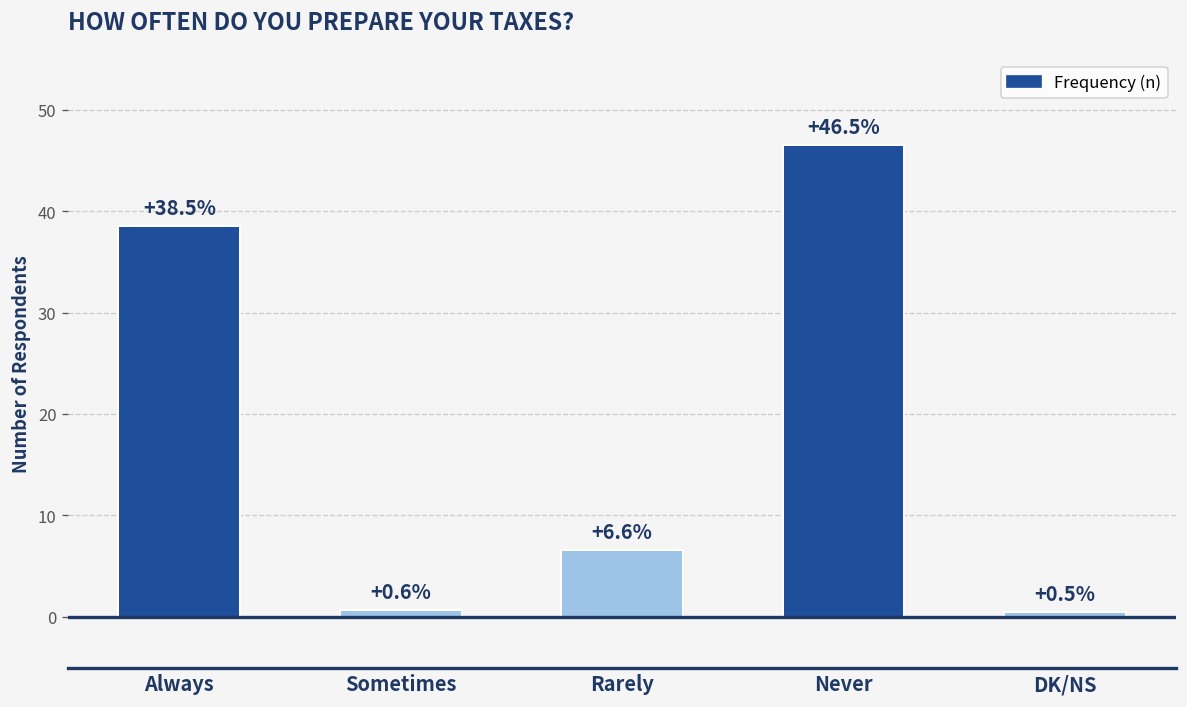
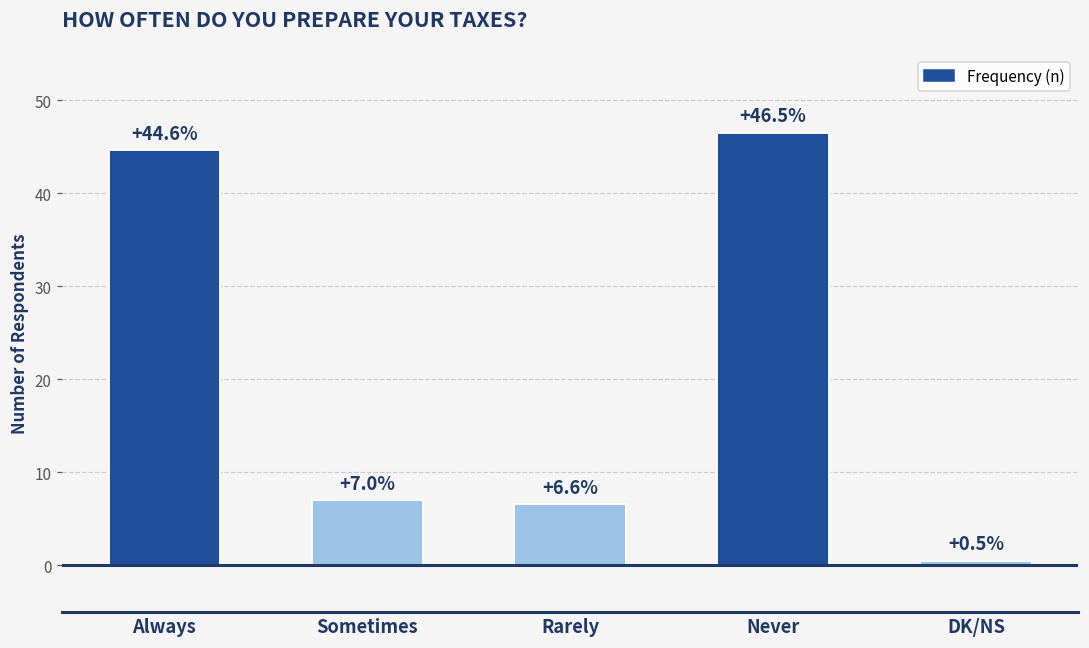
Always: +38.5% -> +44.6%
Sometimes: +0.6% -> +7.0%
